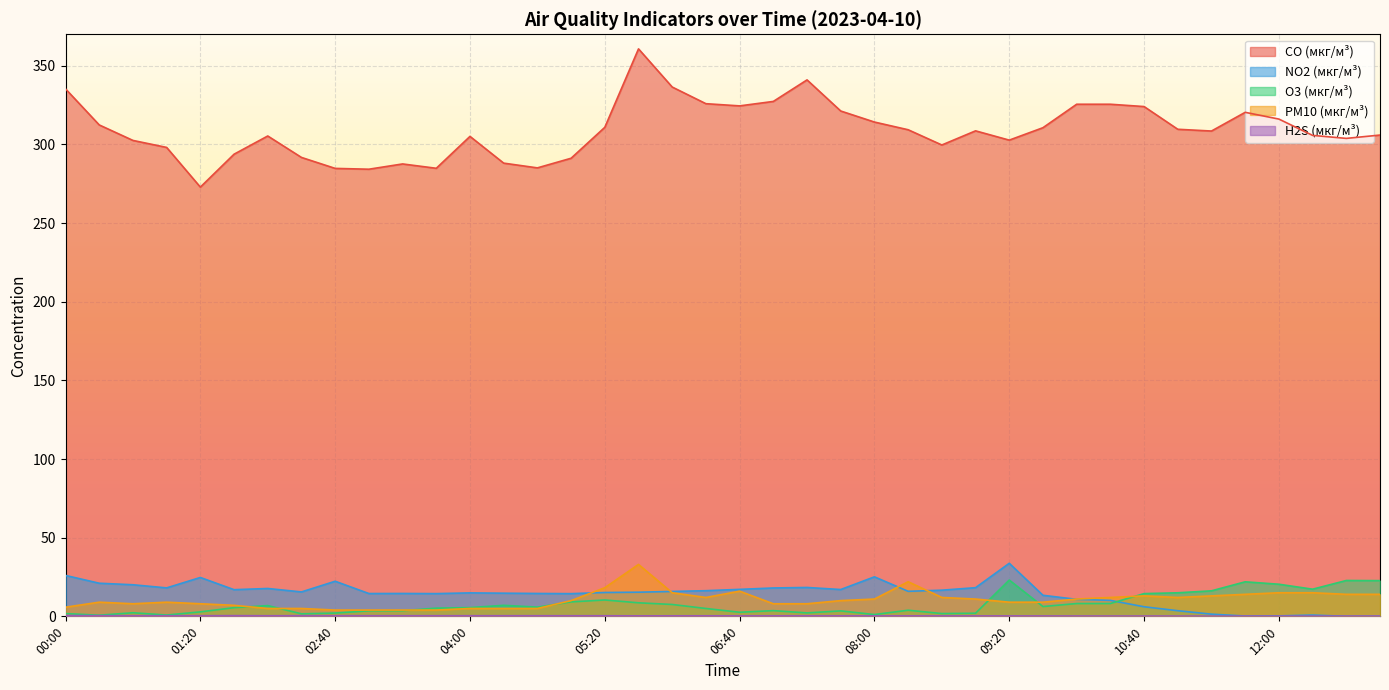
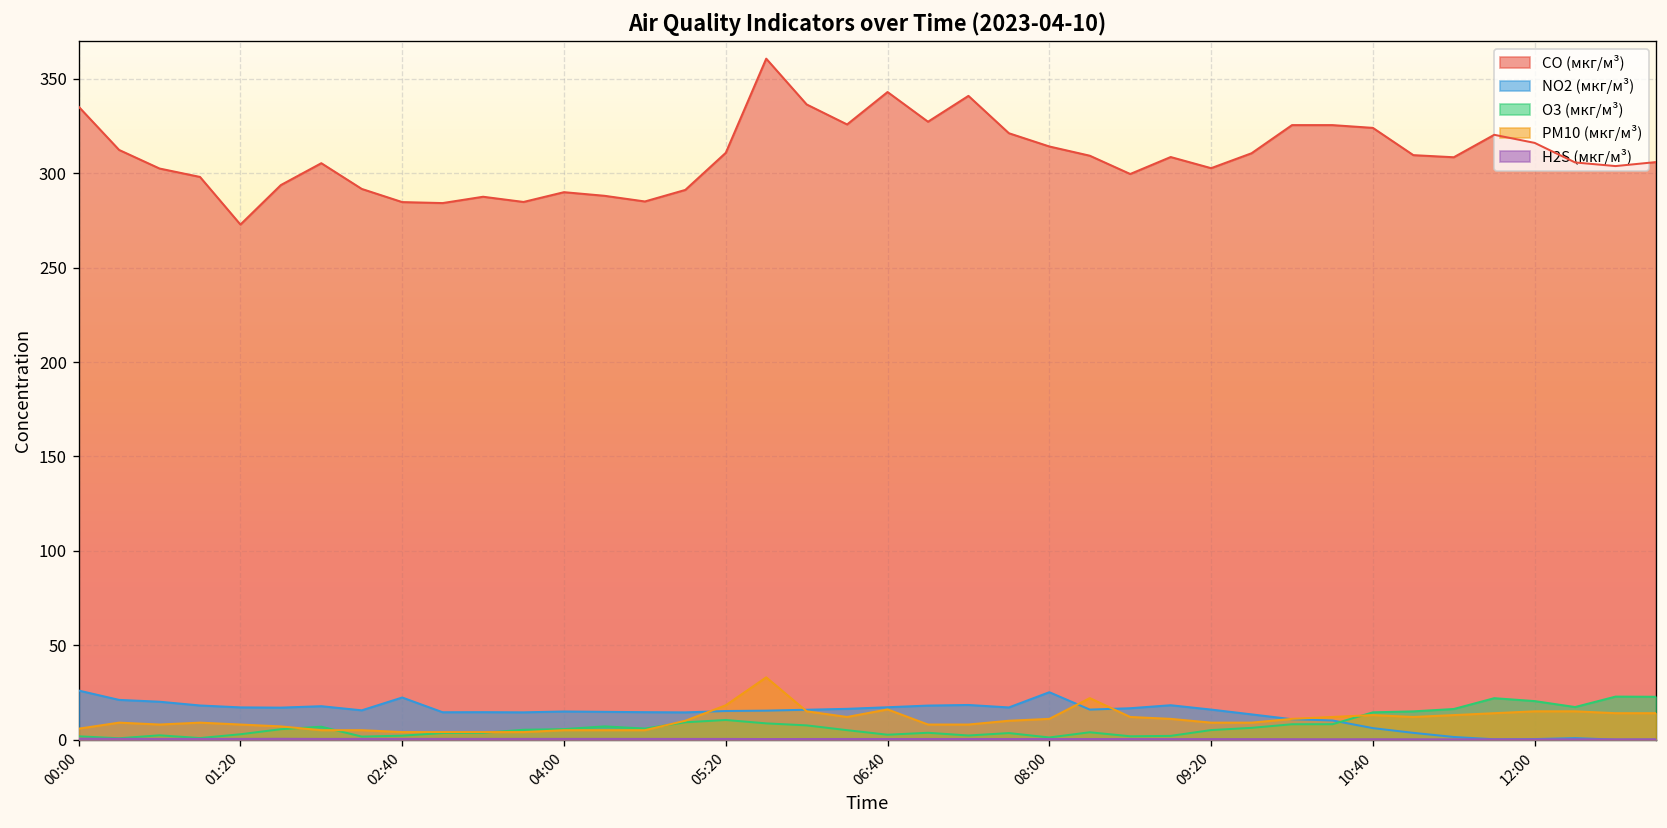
NO2 (мкг/м³), 01:20: 25 -> 17
CO (мкг/м³), 04:00: 305 -> 290
CO (мкг/м³), 06:40: 324 -> 343
NO2 (мкг/м³), 09:20: 34 -> 16
O3 (мкг/м³), 09:20: 23 -> 5
